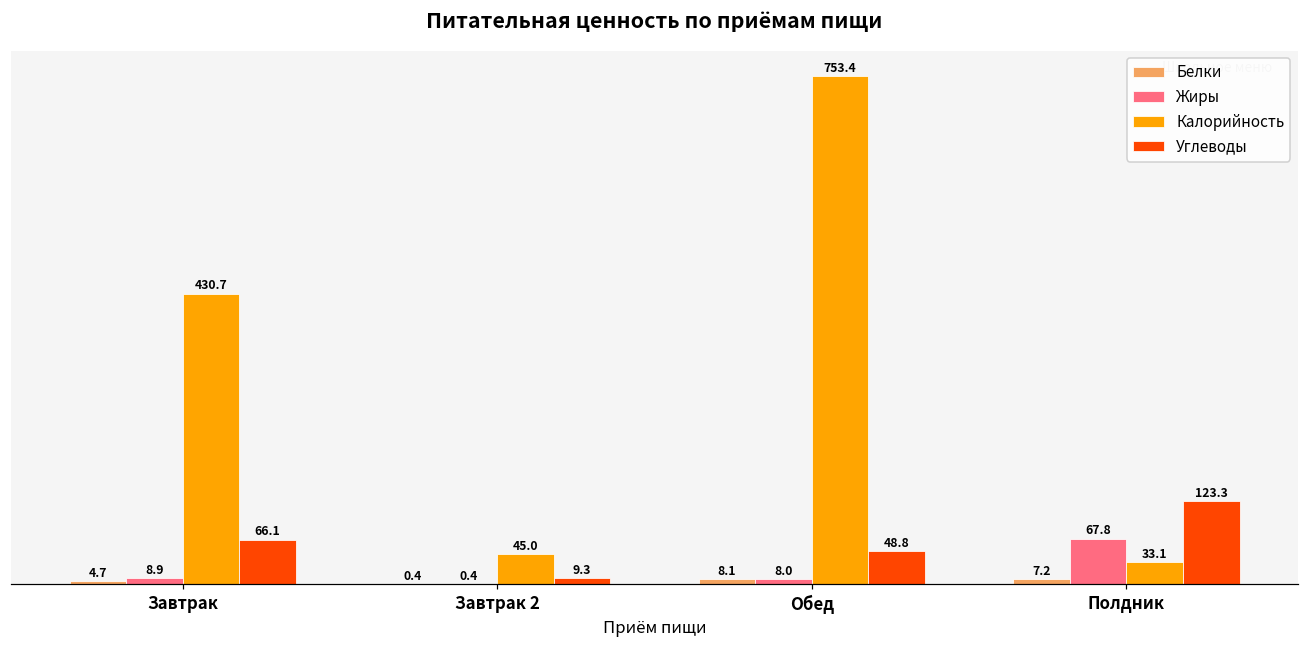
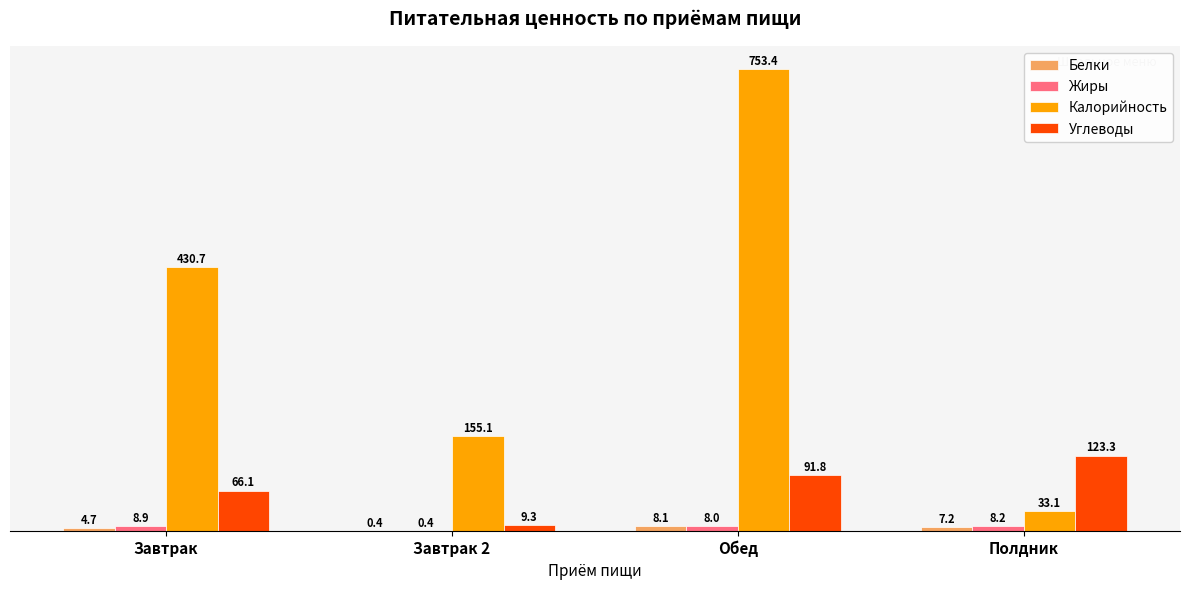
Калорийность, Завтрак 2: 45.0 -> 155.1
Углеводы, Обед: 48.8 -> 91.8
Жиры, Полдник: 67.8 -> 8.2
